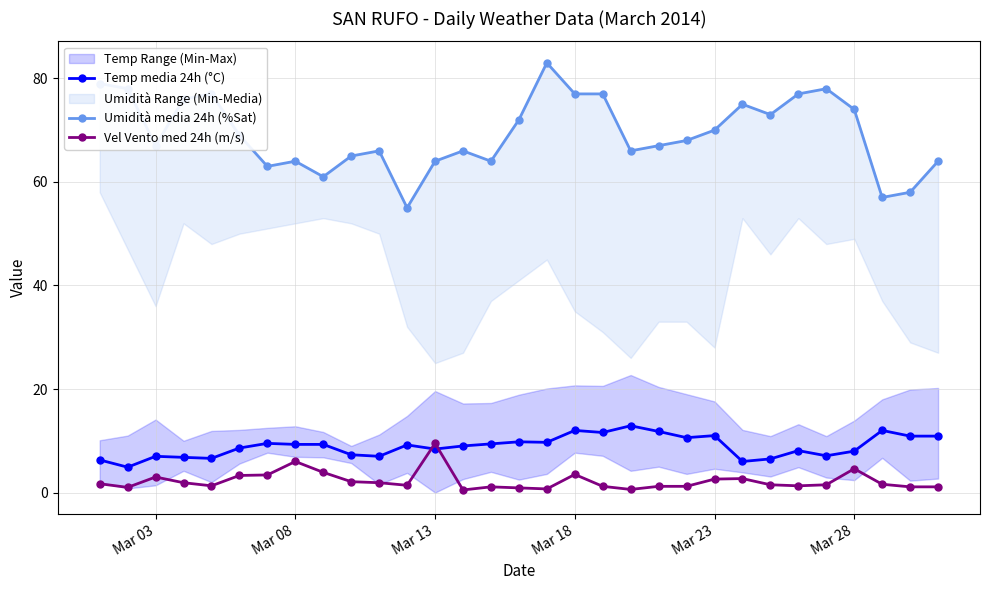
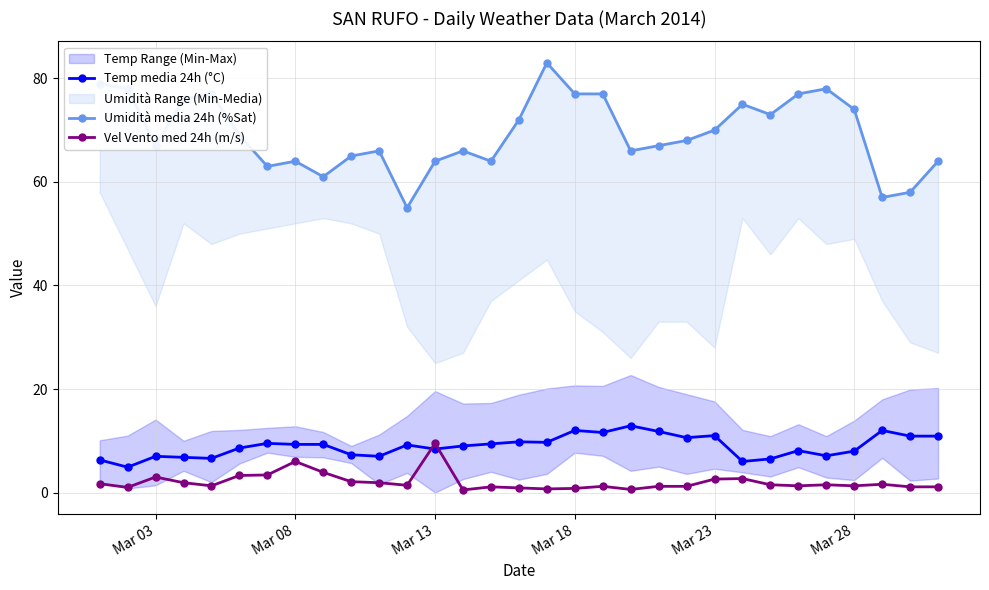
Vel Vento med 24h (m/s), Mar 18: 4 -> 1
Vel Vento med 24h (m/s), Mar 28: 5 -> 1
